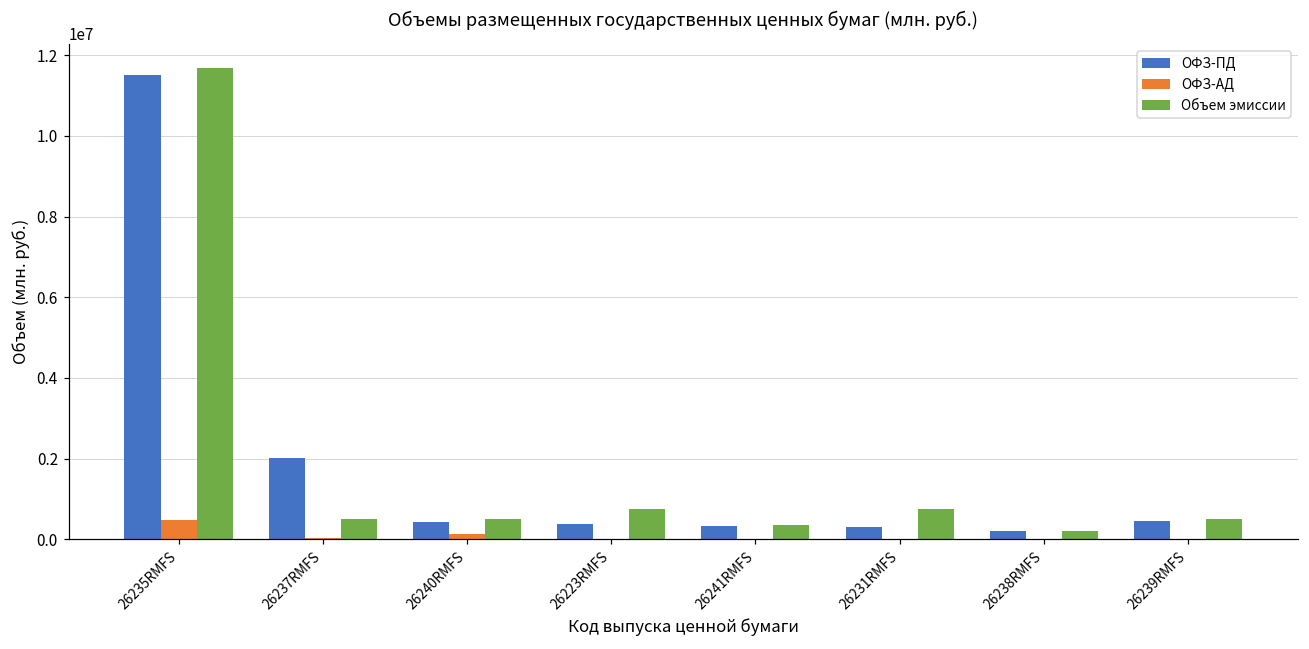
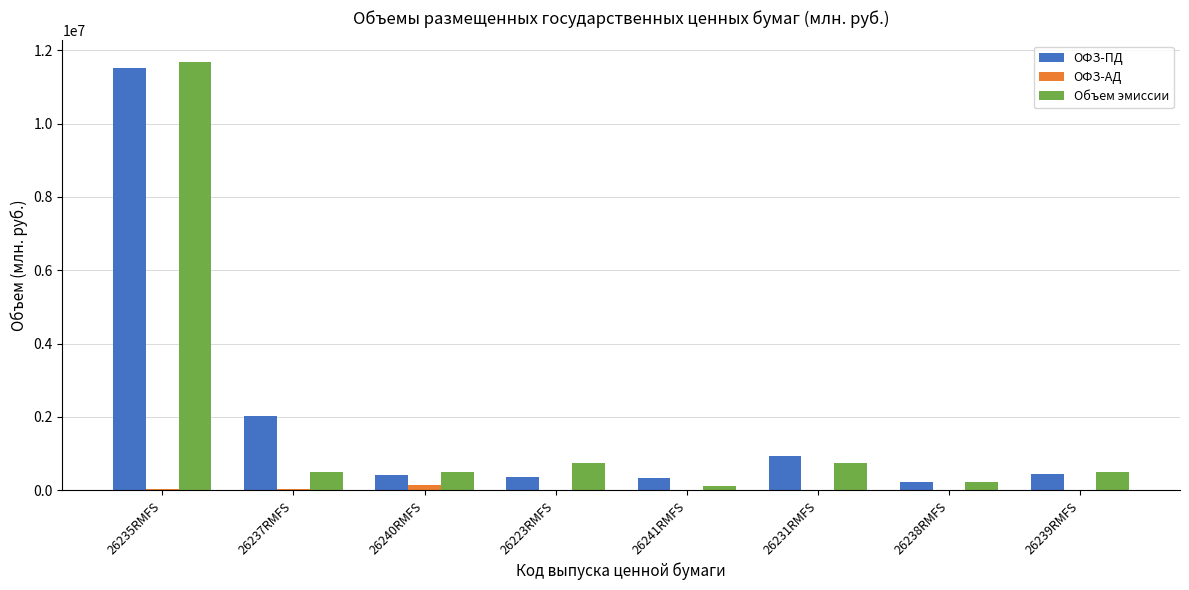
ОФЗ-АД, 26235RMFS: 500000 -> 0
Объем эмиссии, 26241RMFS: 400000 -> 100000
ОФЗ-ПД, 26231RMFS: 300000 -> 900000
